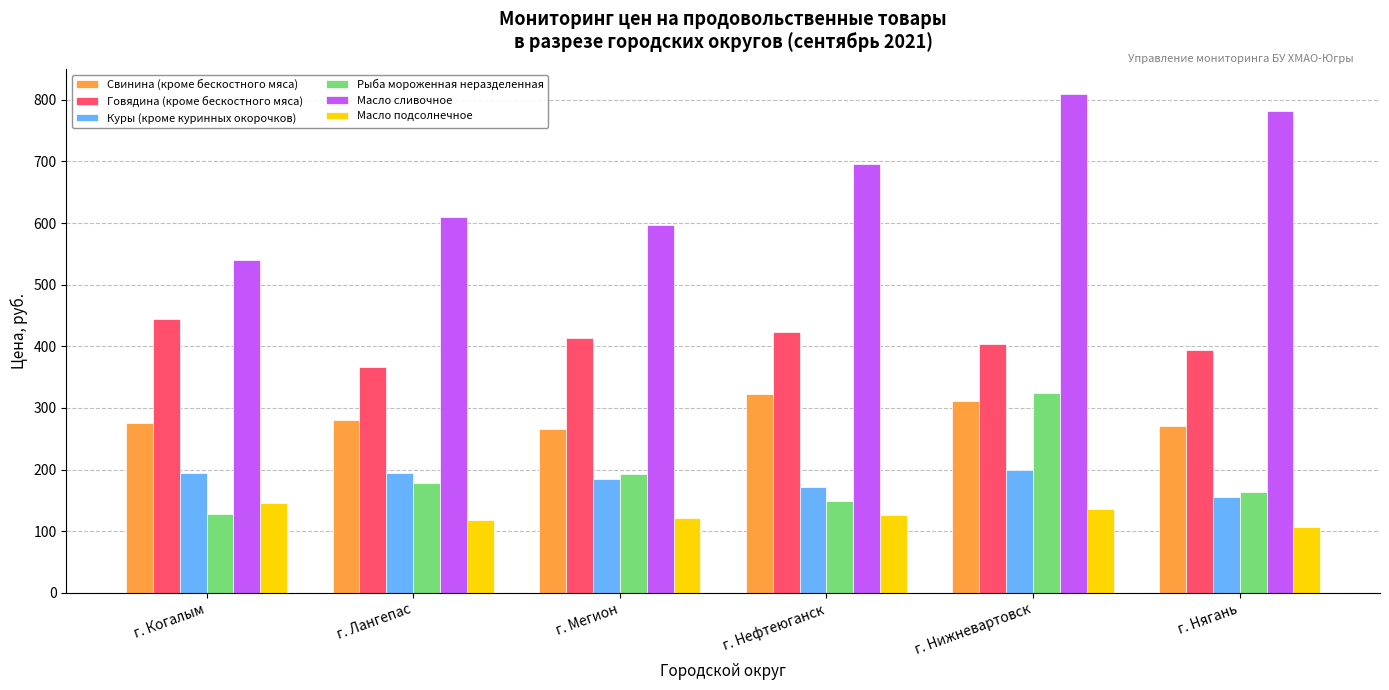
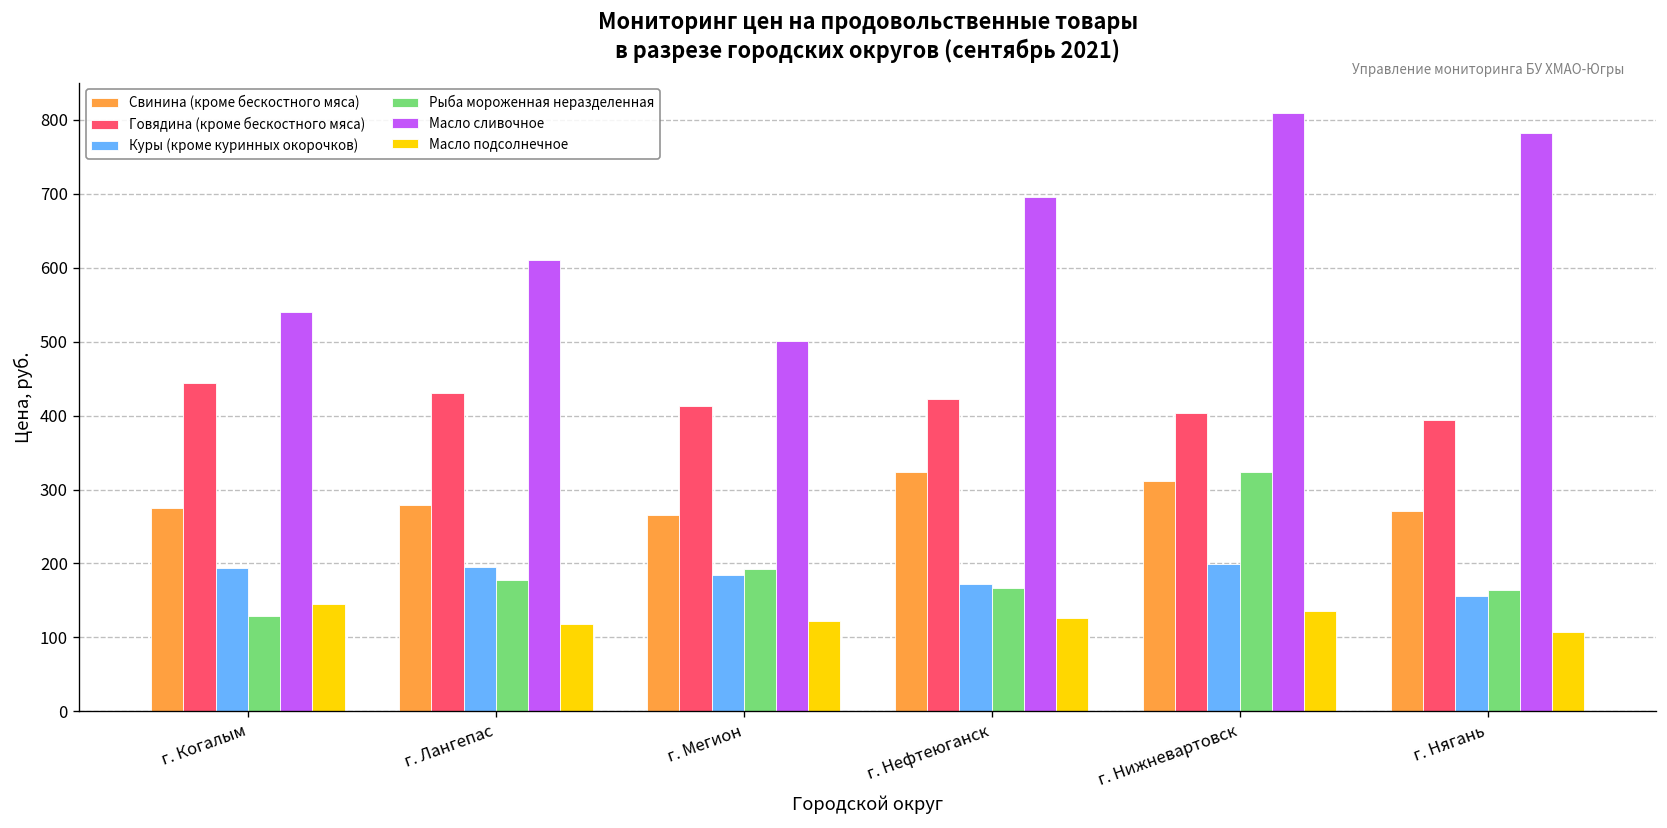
Говядина (кроме бескостного мяса), г. Лангепас: 370 -> 430
Масло сливочное, г. Мегион: 600 -> 500
Рыба мороженная неразделенная, г. Нефтеюганск: 150 -> 170
